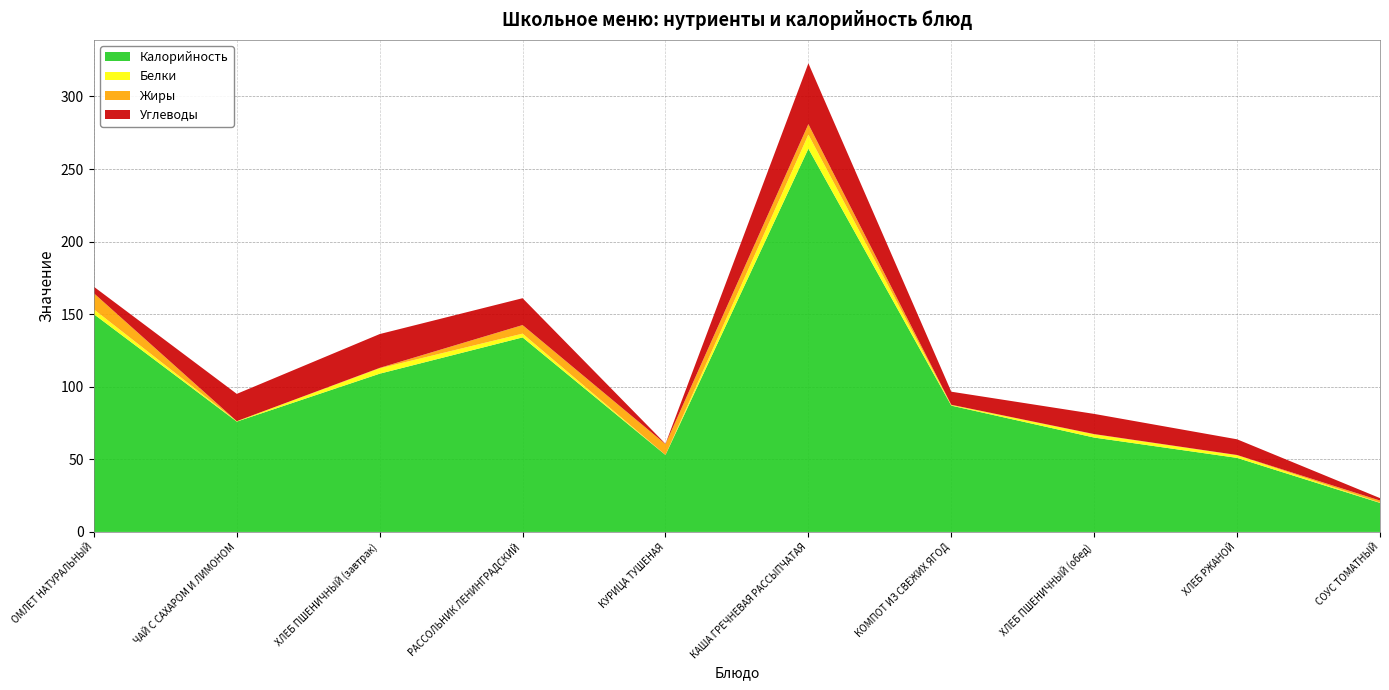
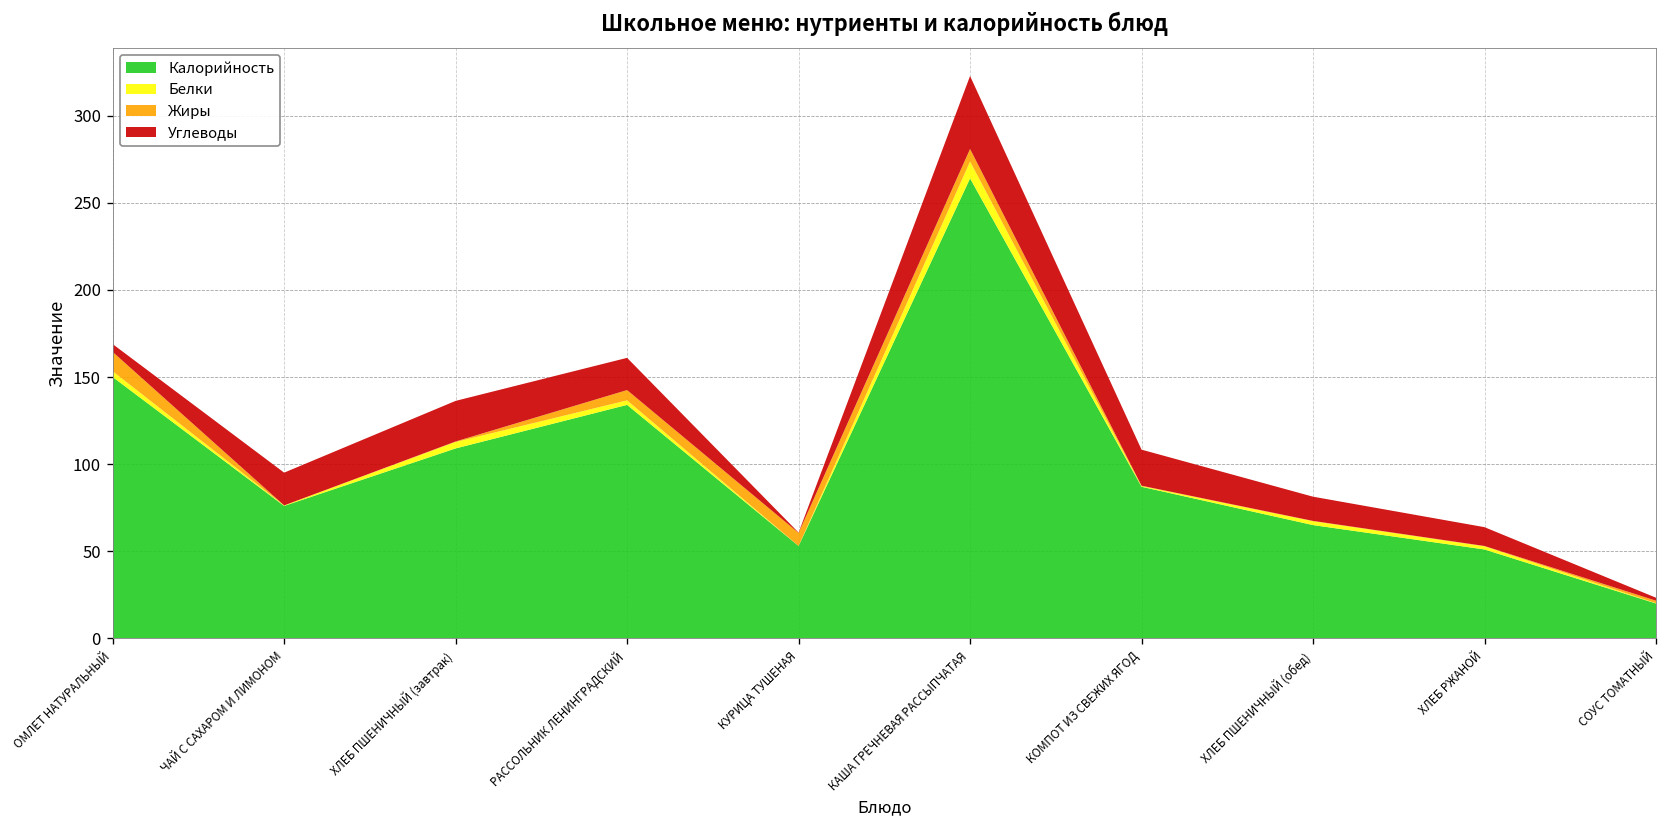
Углеводы, КОМПОТ ИЗ СВЕЖИХ ЯГОД: 9 -> 21
